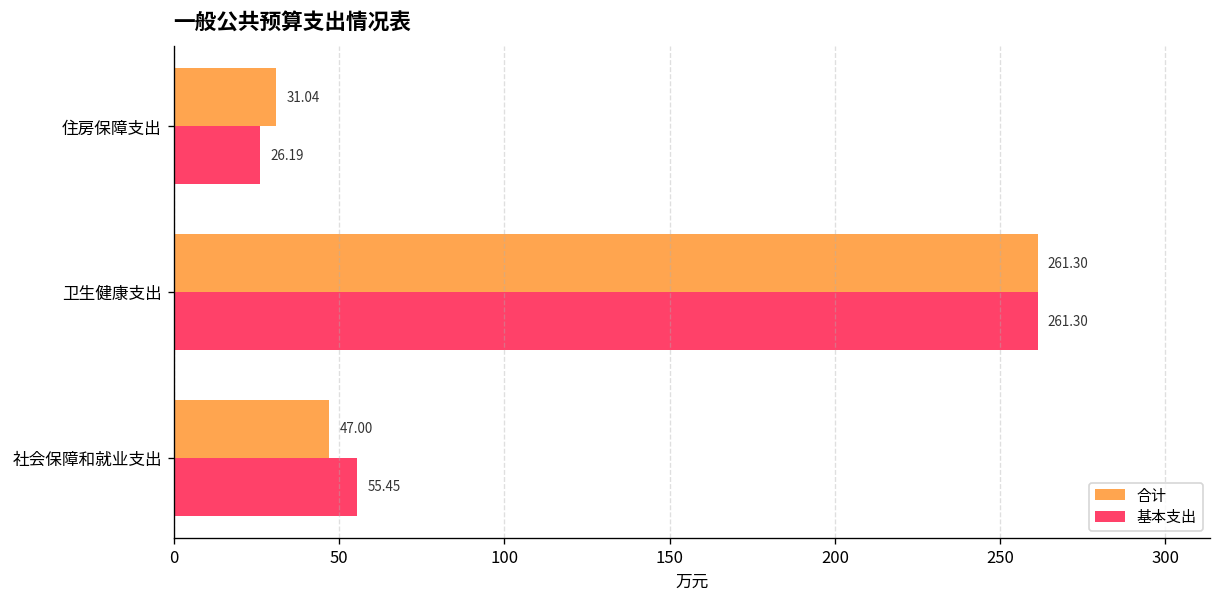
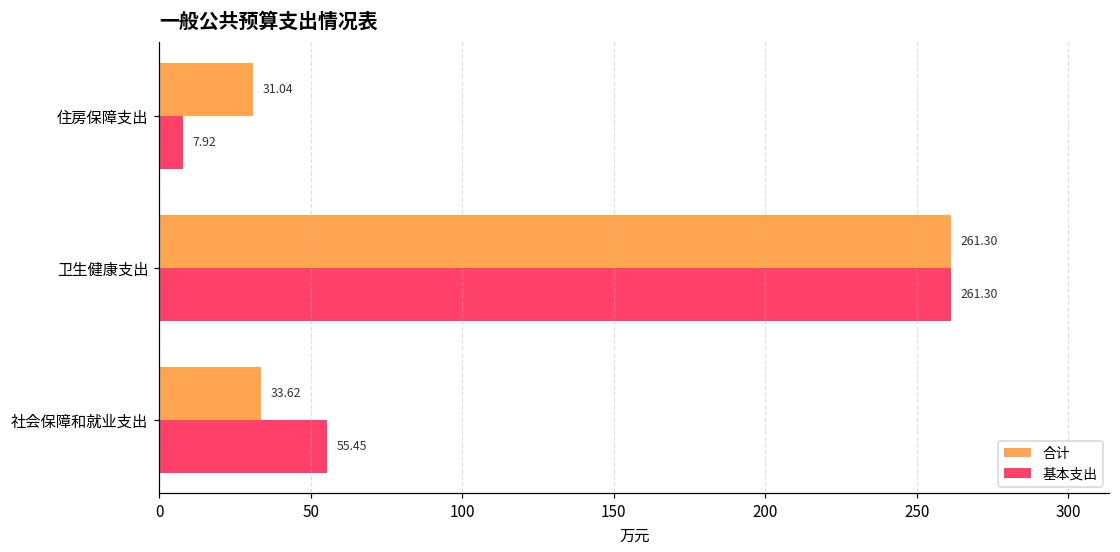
基本支出, 住房保障支出: 26.19 -> 7.92
合计, 社会保障和就业支出: 47.00 -> 33.62
